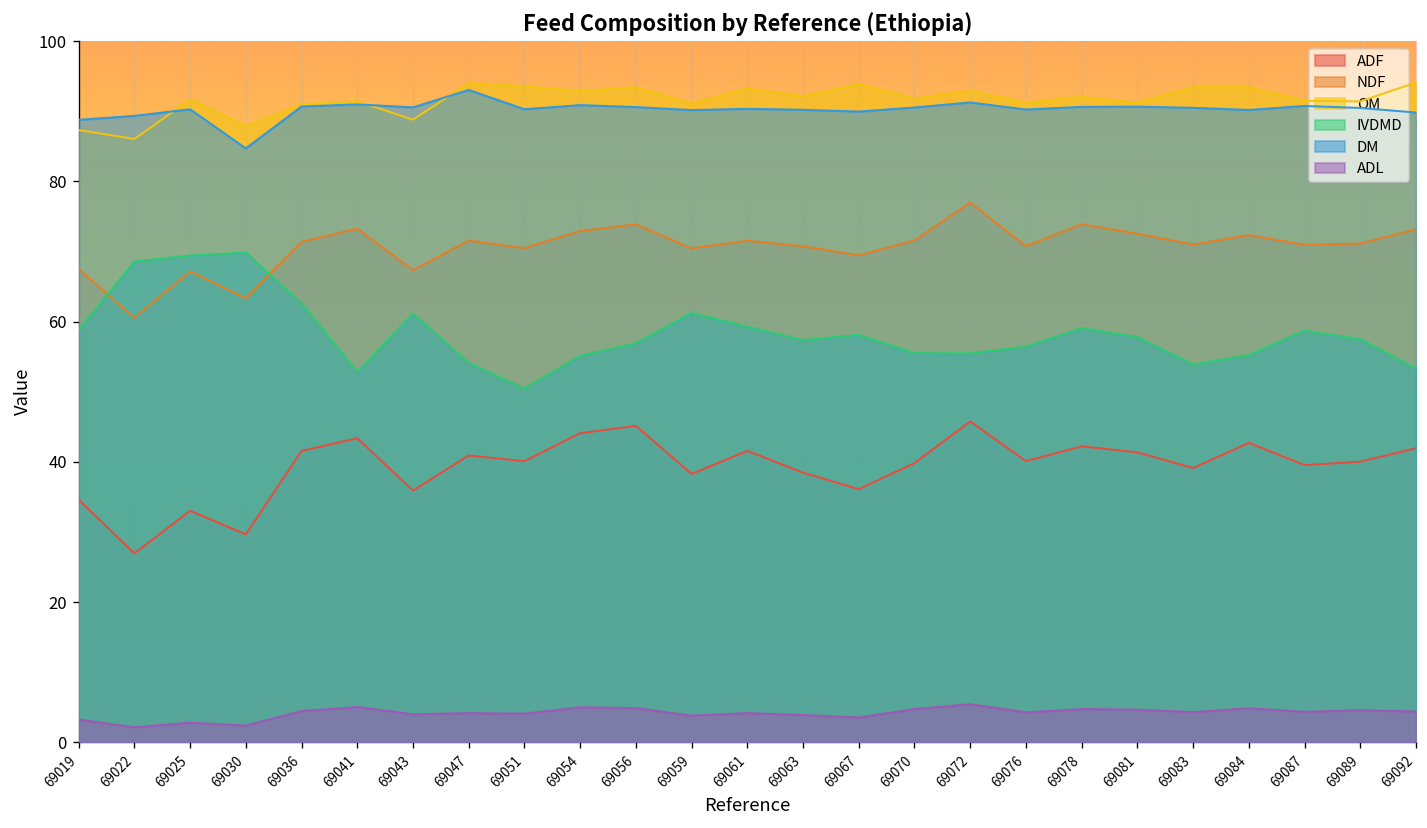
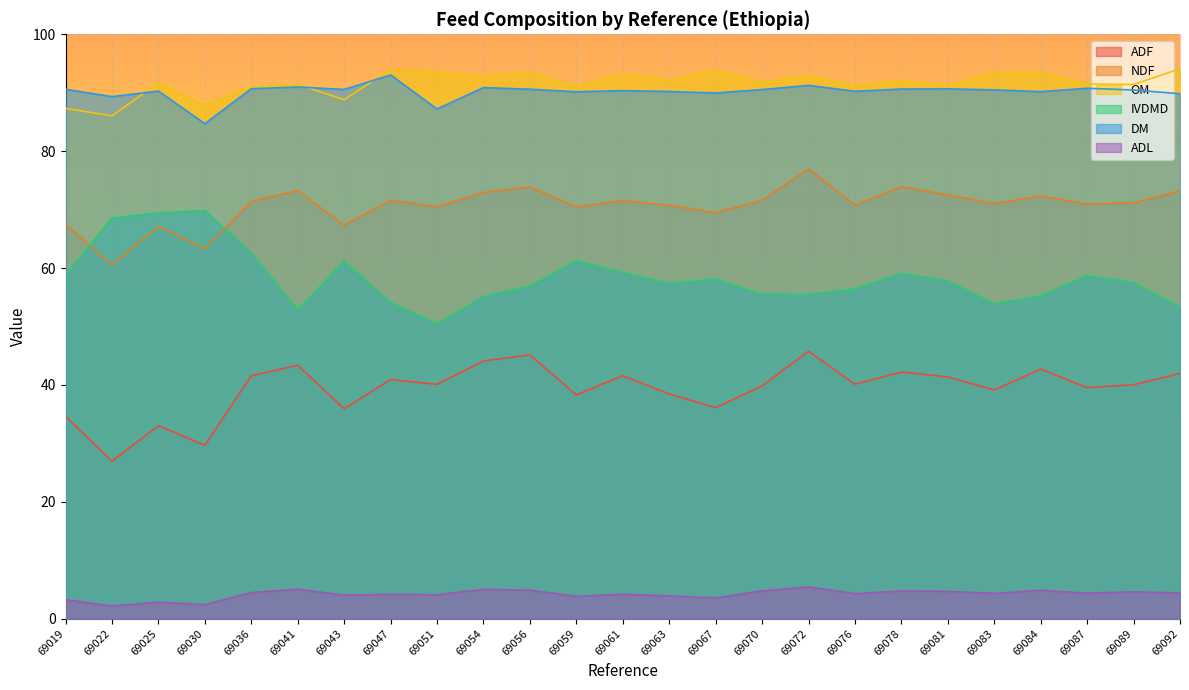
DM, 69019: 89 -> 91
DM, 69051: 90 -> 87
